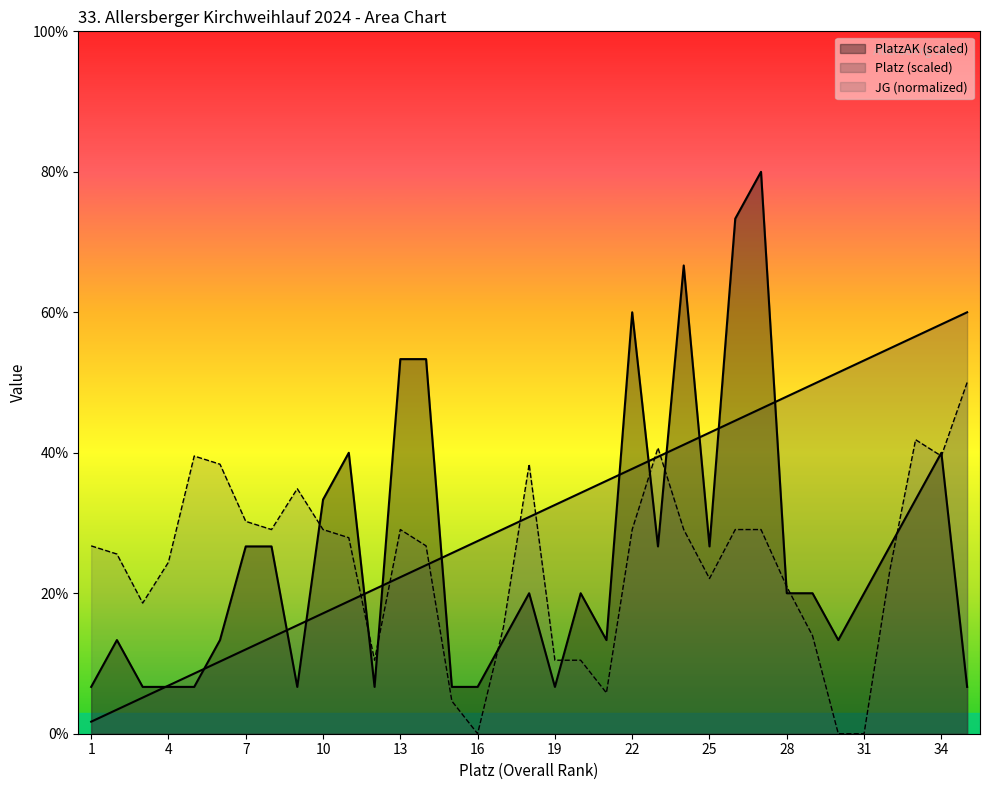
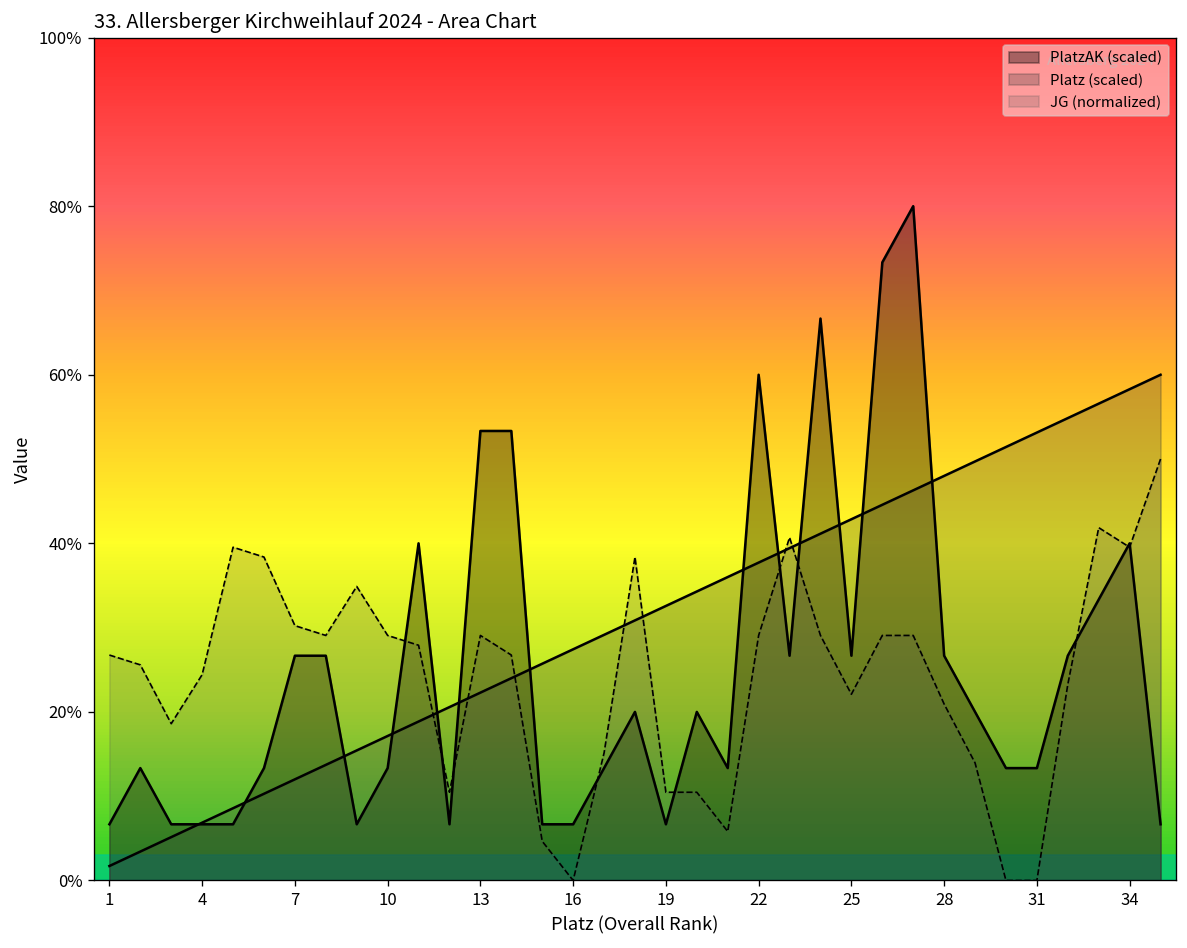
PlatzAK (scaled), 10: 33% -> 13%
PlatzAK (scaled), 28: 20% -> 27%
PlatzAK (scaled), 31: 20% -> 13%
